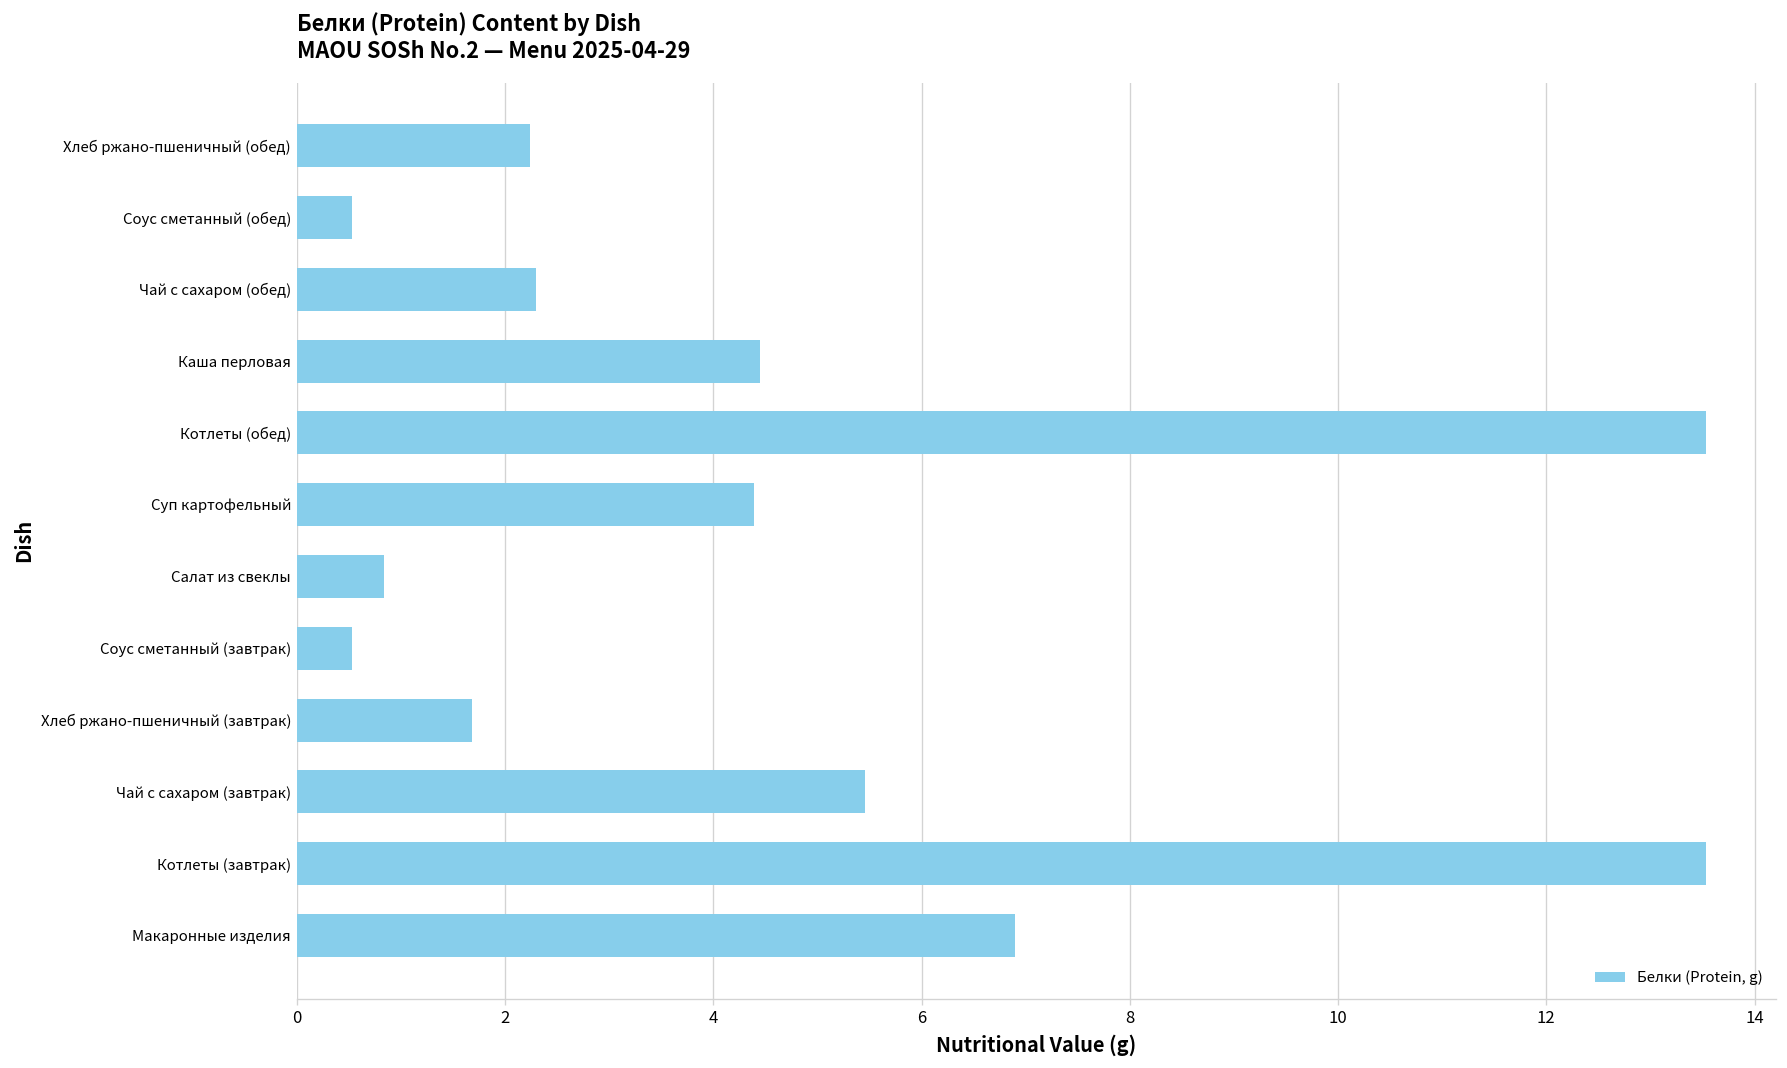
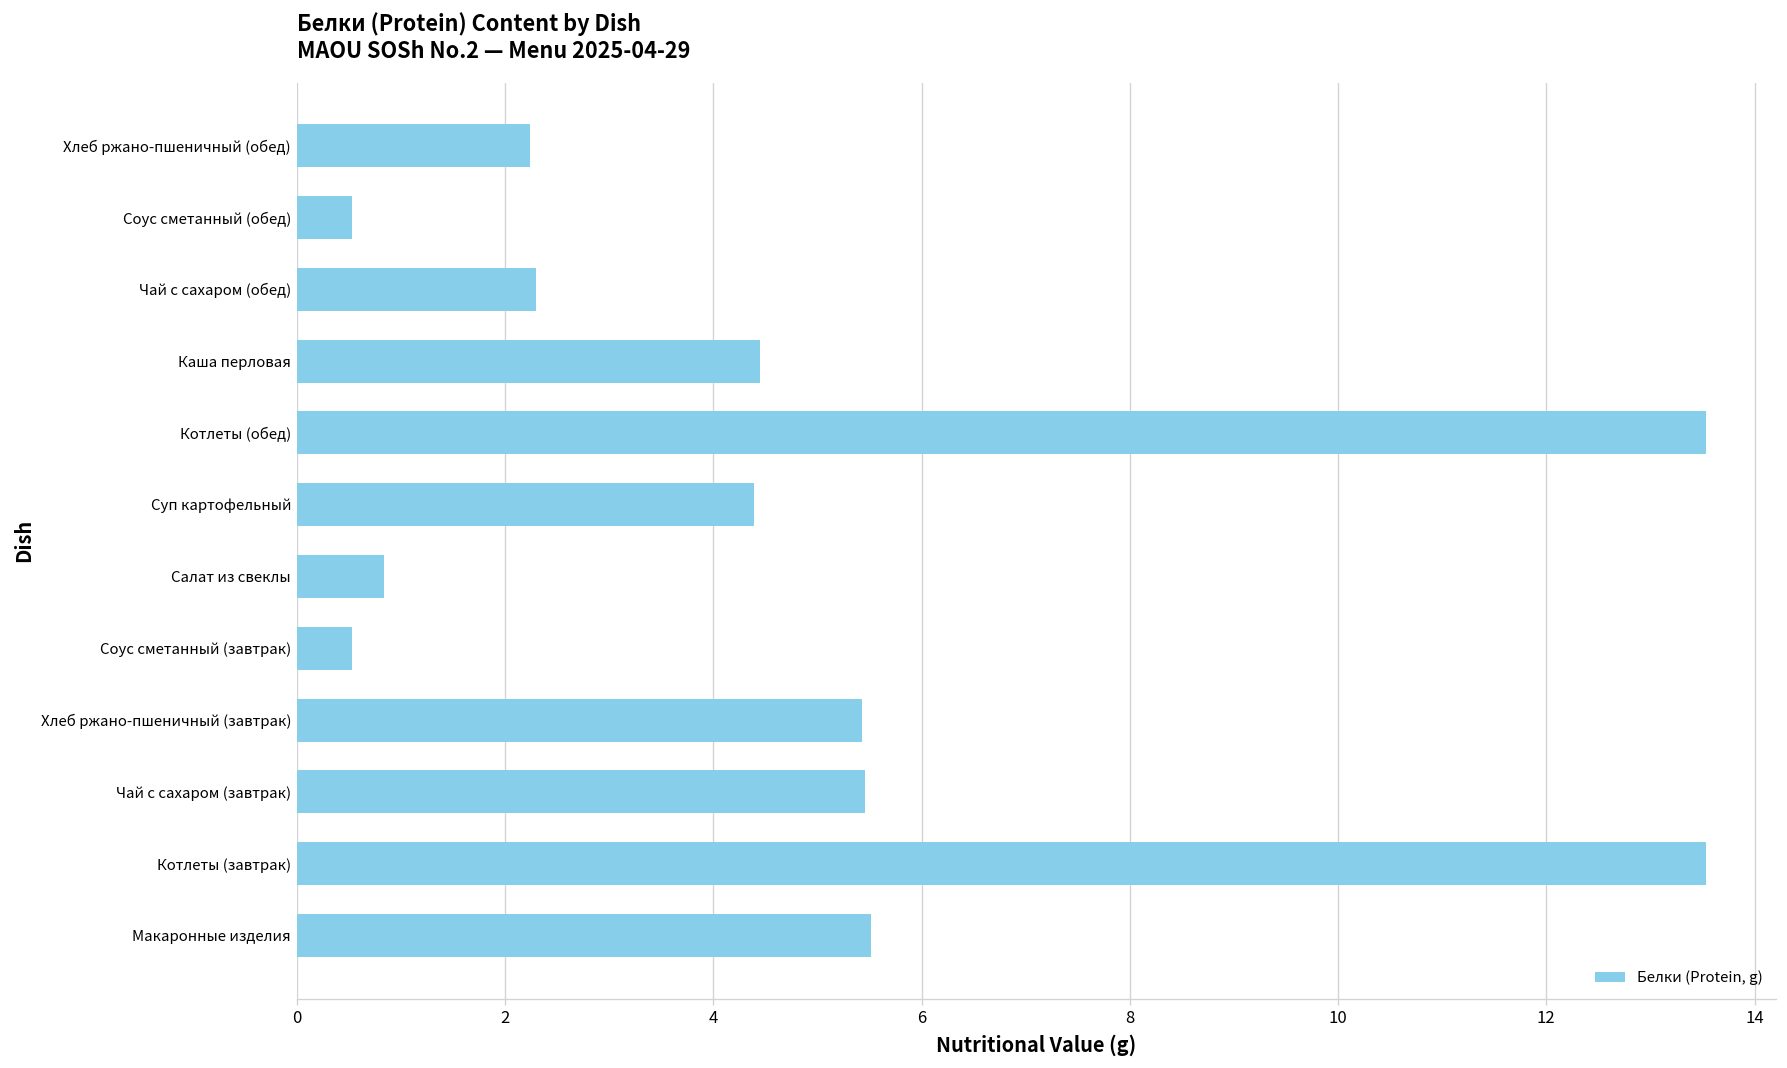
Хлеб ржано-пшеничный (завтрак): 1.7 -> 5.4
Макаронные изделия: 6.9 -> 5.5
